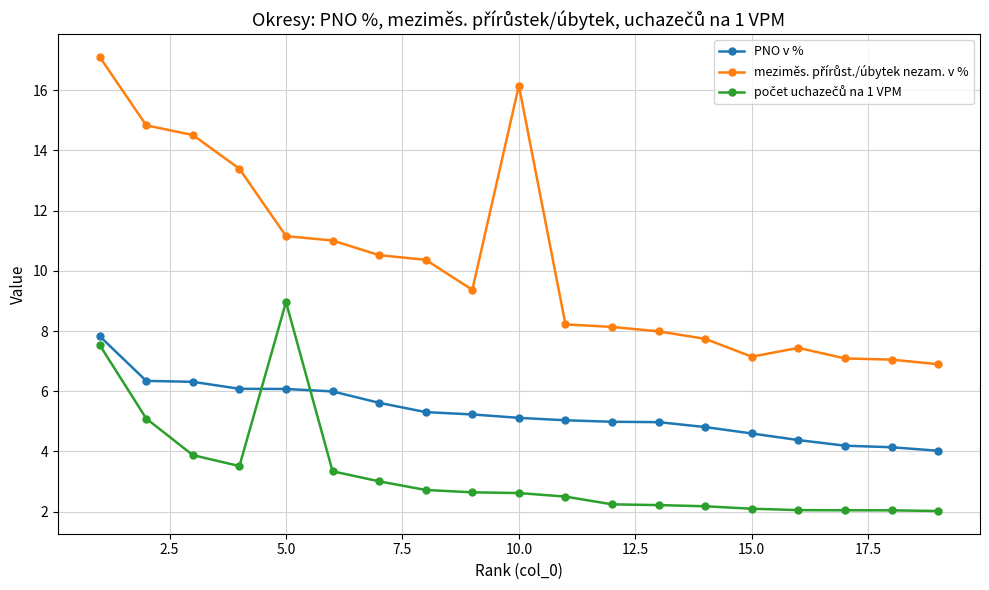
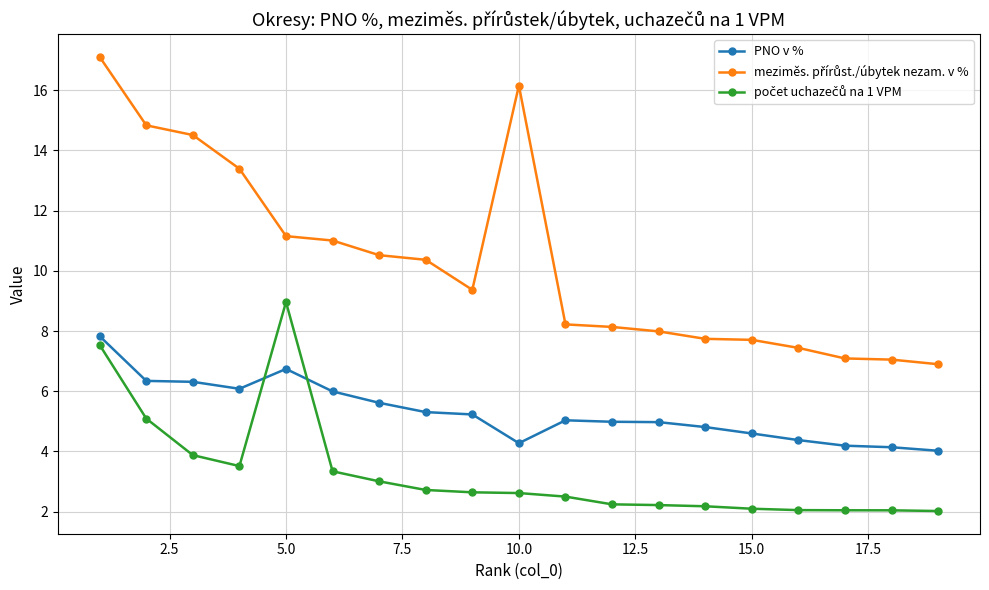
PNO v %, 5.0: 6.1 -> 6.7
PNO v %, 10.0: 5.1 -> 4.3
meziměs. přírůst./úbytek nezam. v %, 15.0: 7.1 -> 7.7
